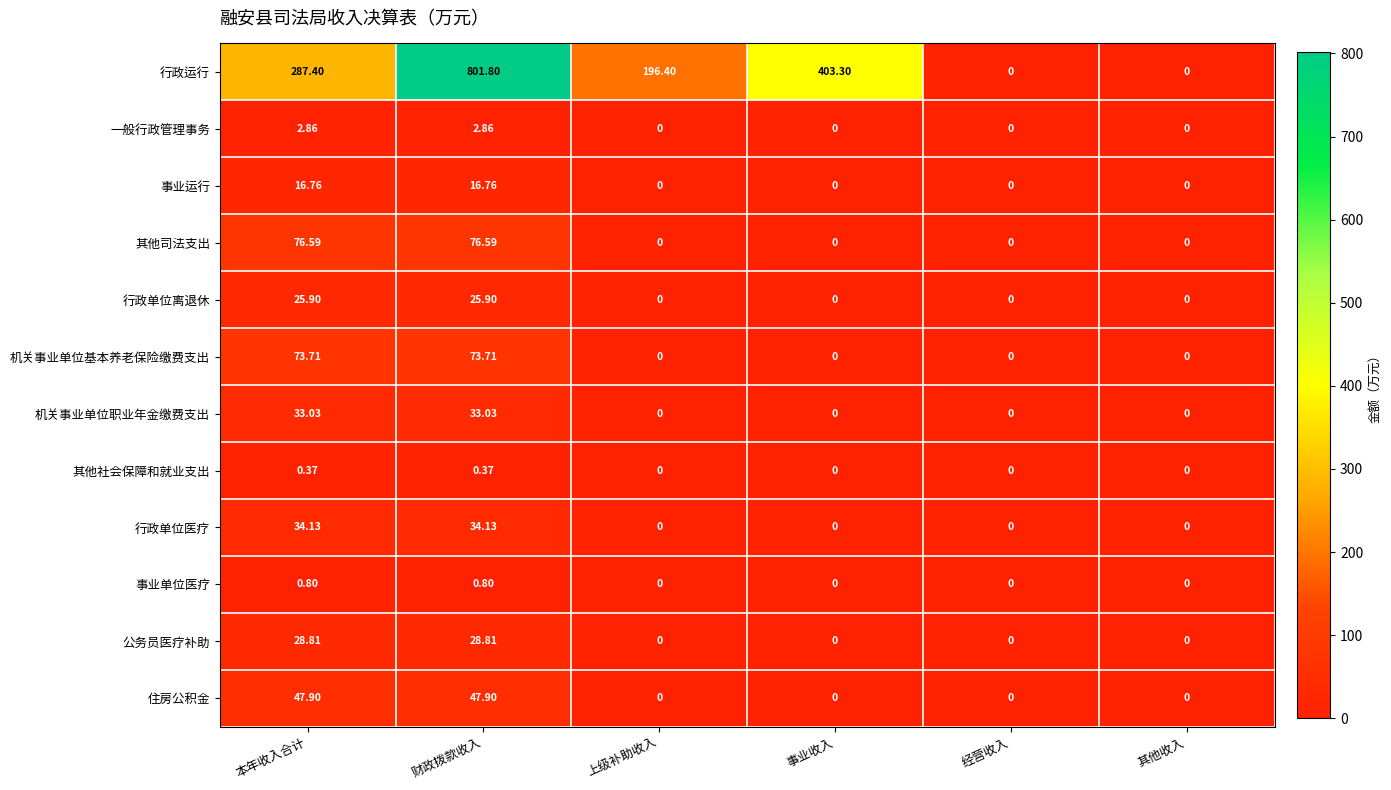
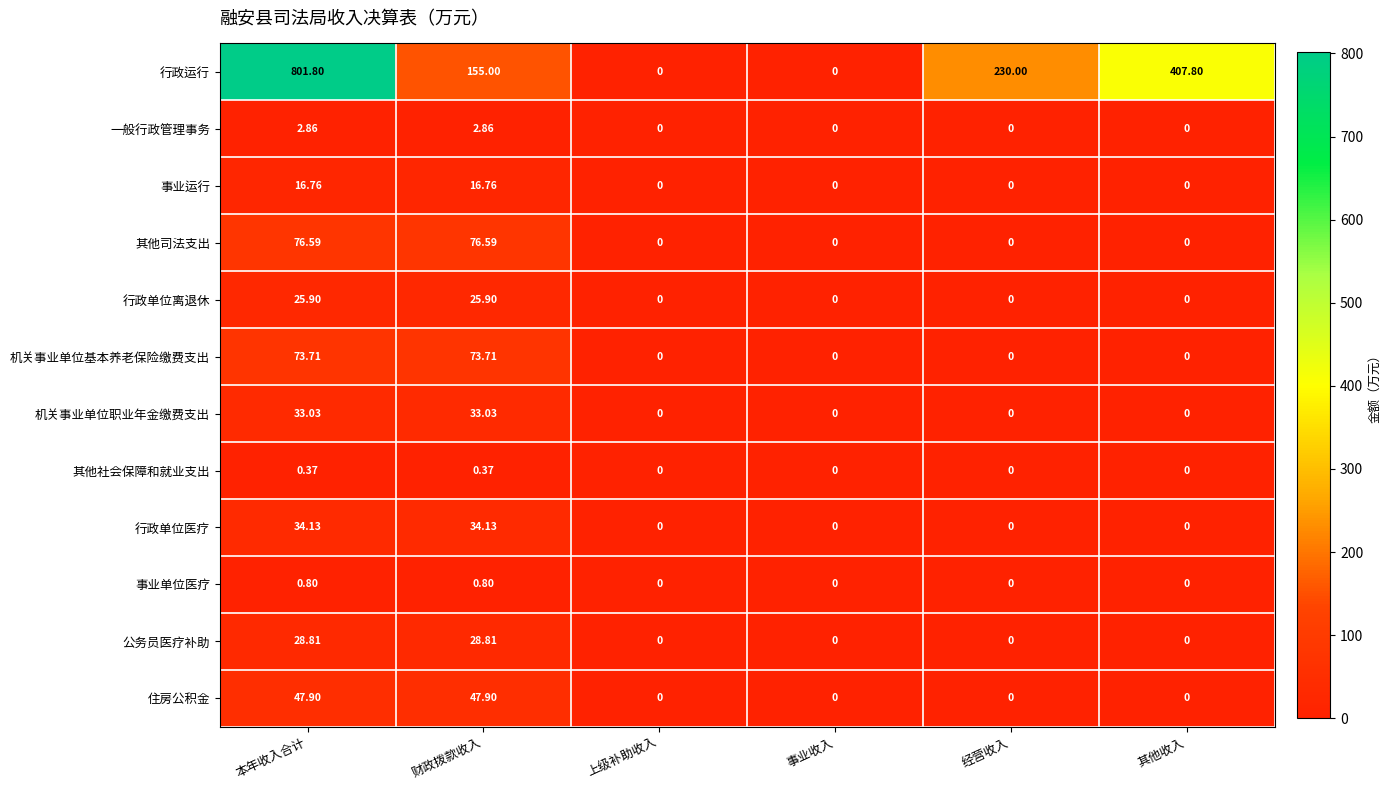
行政运行, 本年收入合计: 287.40 -> 801.80
行政运行, 财政拨款收入: 801.80 -> 155.00
行政运行, 上级补助收入: 196.40 -> 0
行政运行, 事业收入: 403.30 -> 0
行政运行, 经营收入: 0 -> 230.00
行政运行, 其他收入: 0 -> 407.80
